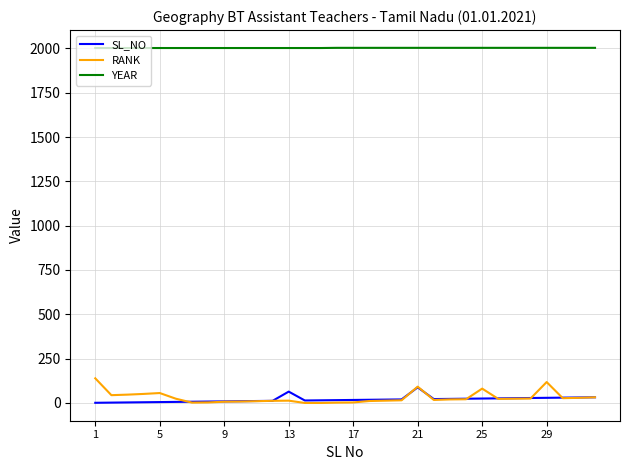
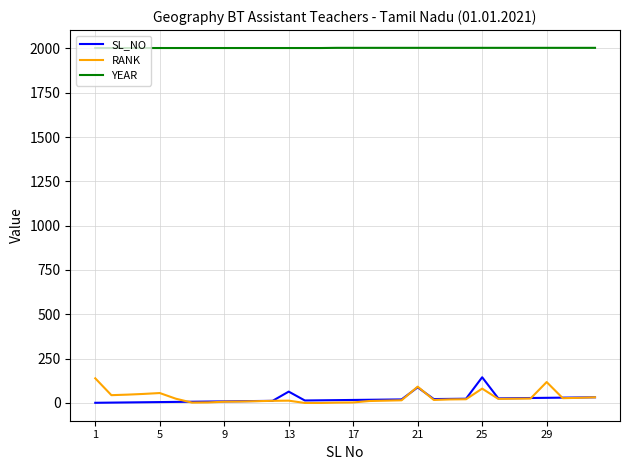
SL_NO, 25: 30 -> 150
